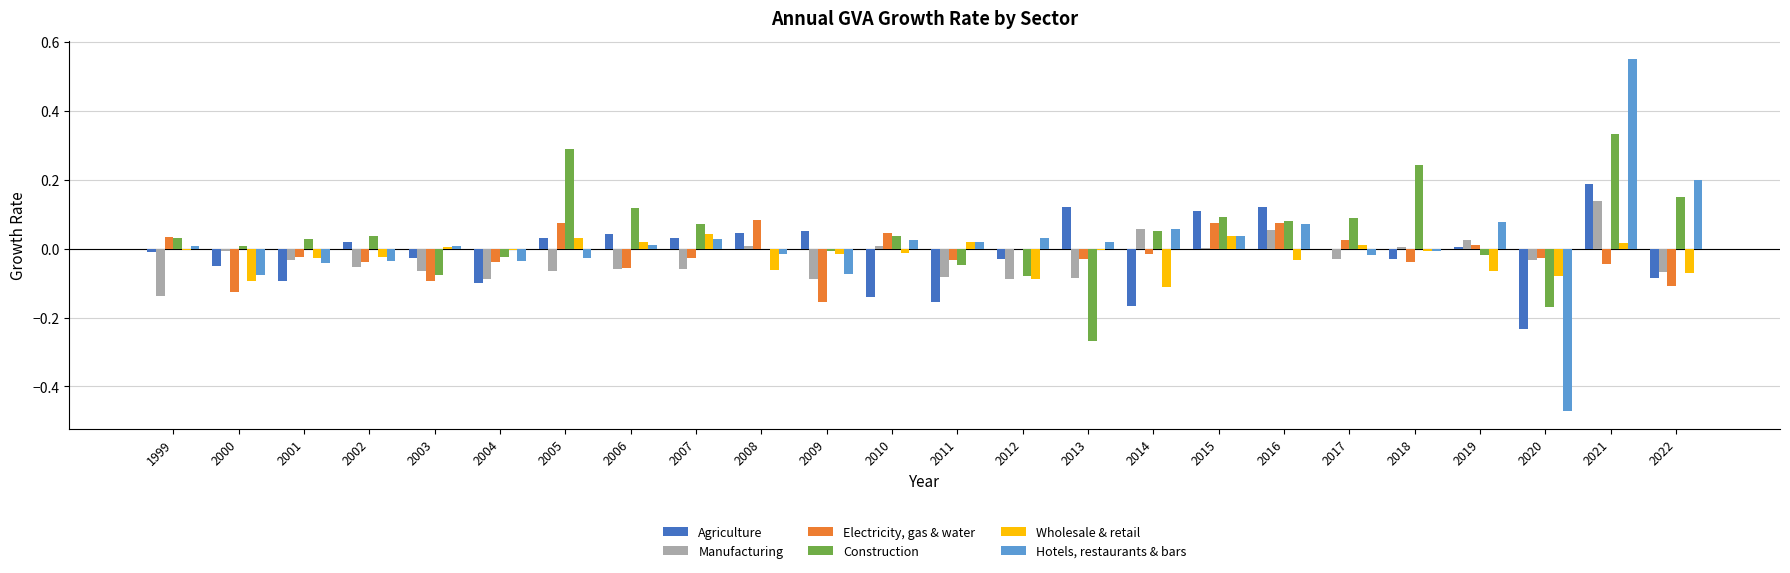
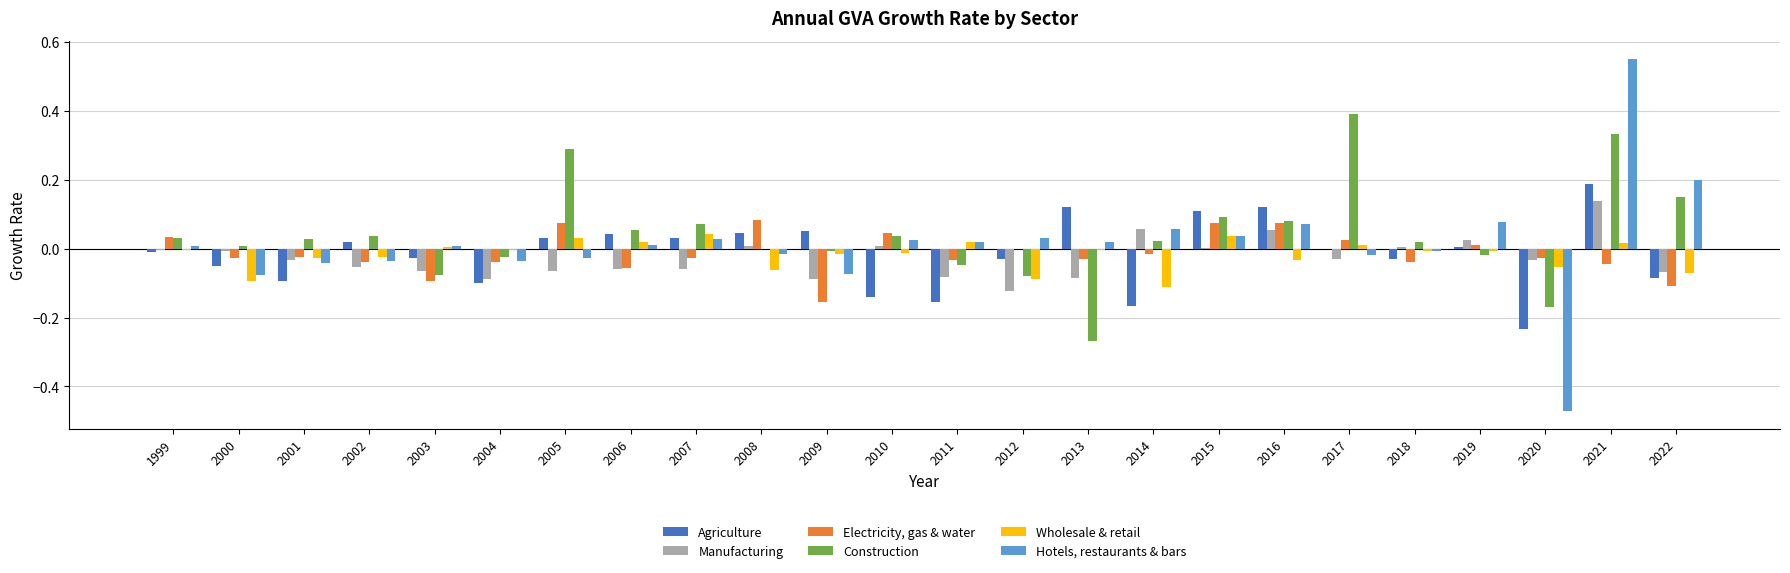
Manufacturing, 1999: -0.14 -> 0.00
Electricity, gas & water, 2000: -0.12 -> -0.03
Construction, 2006: 0.12 -> 0.05
Manufacturing, 2012: -0.09 -> -0.12
Construction, 2014: 0.05 -> 0.02
Construction, 2017: 0.09 -> 0.39
Construction, 2018: 0.24 -> 0.02
Wholesale & retail, 2019: -0.06 -> -0.01
Wholesale & retail, 2020: -0.08 -> -0.05
